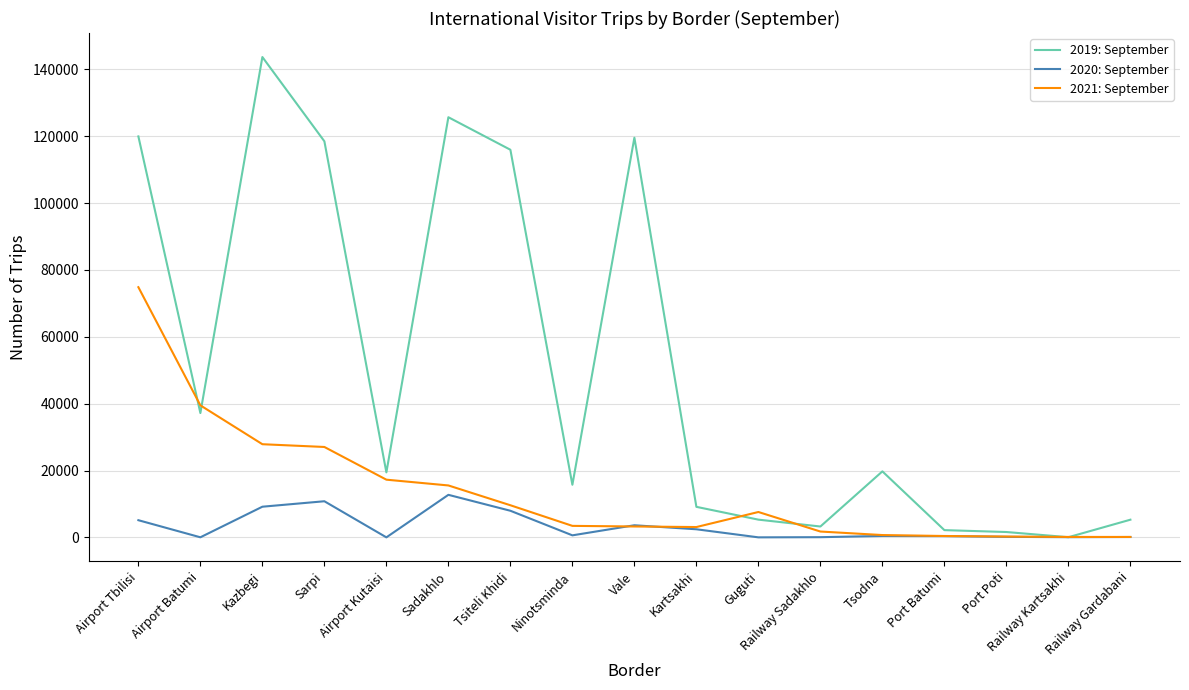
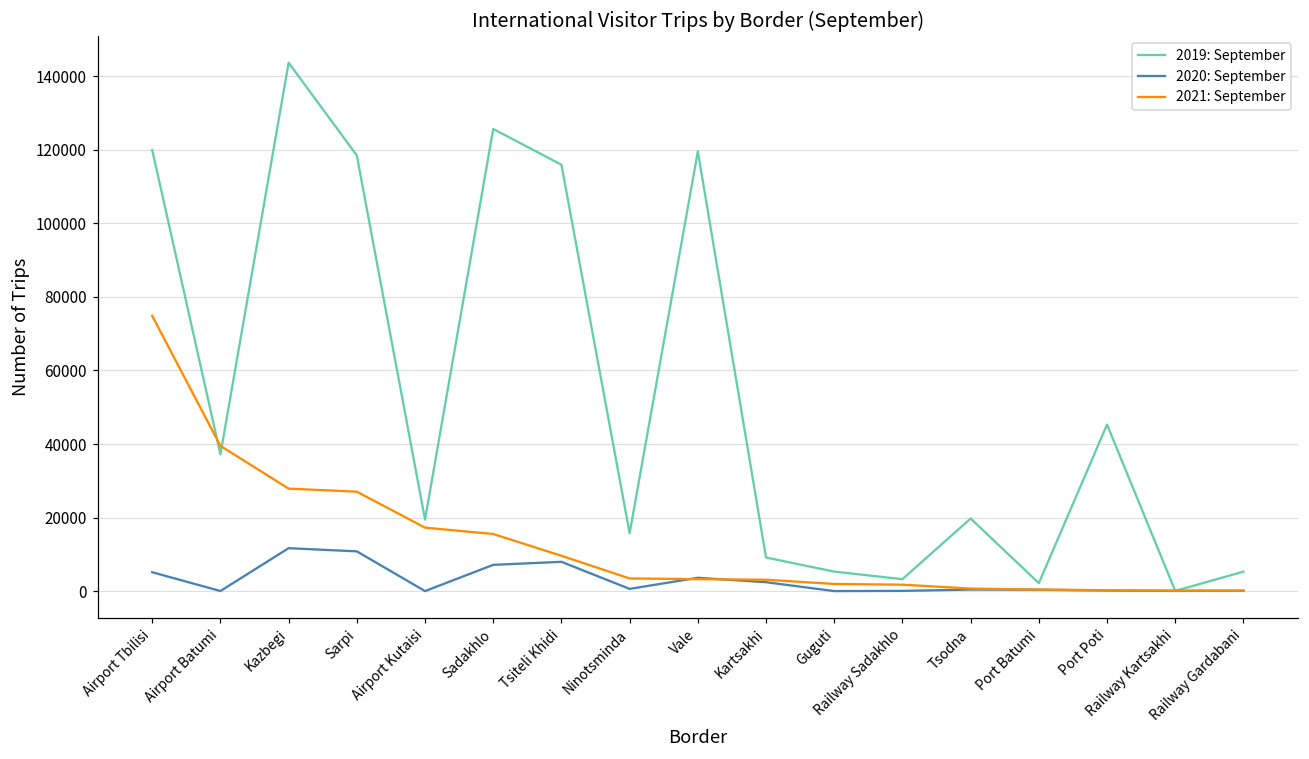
2020: September, Kazbegi: 9000 -> 12000
2020: September, Sadakhlo: 13000 -> 7000
2021: September, Guguti: 8000 -> 2000
2019: September, Port Poti: 2000 -> 45000
